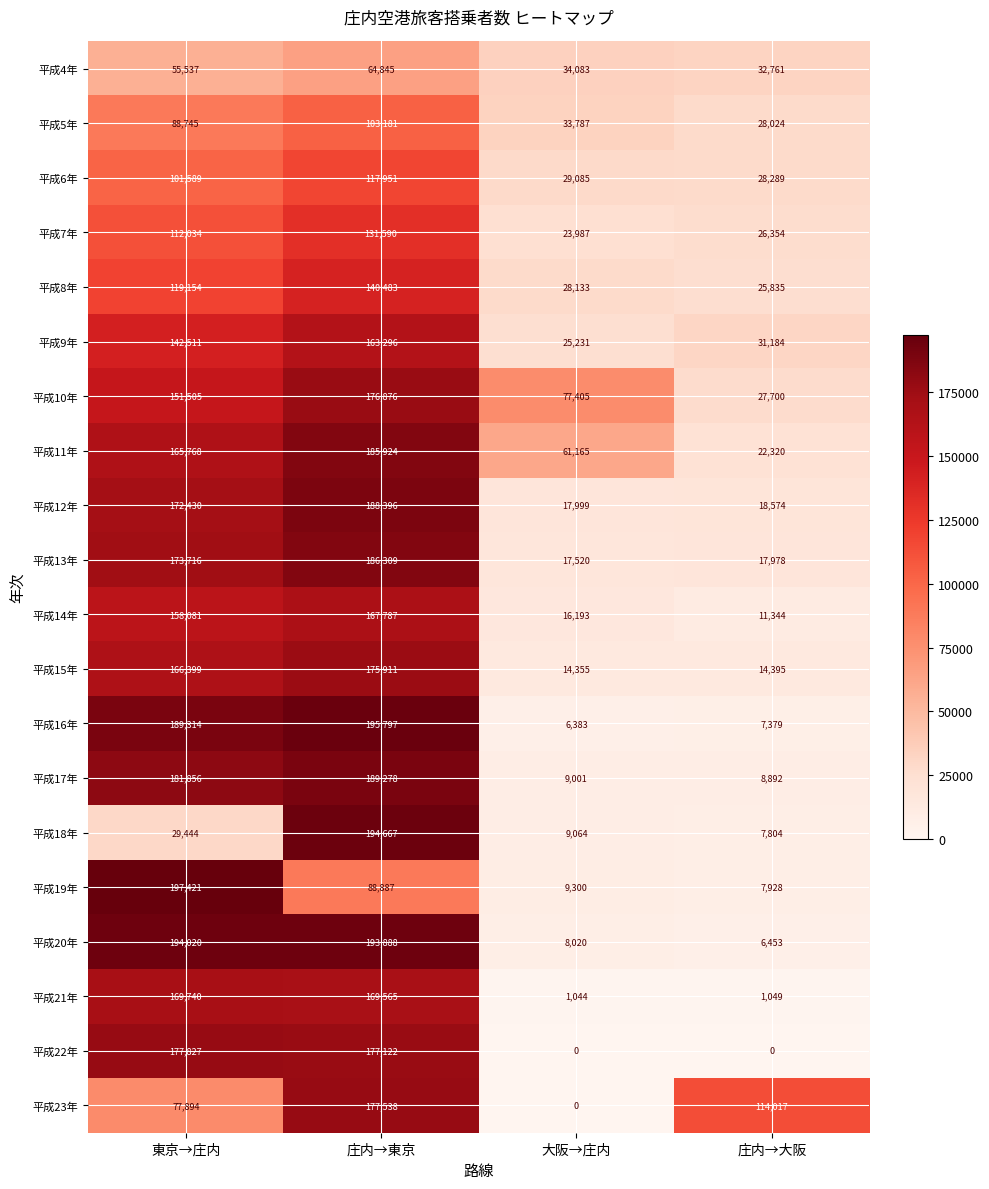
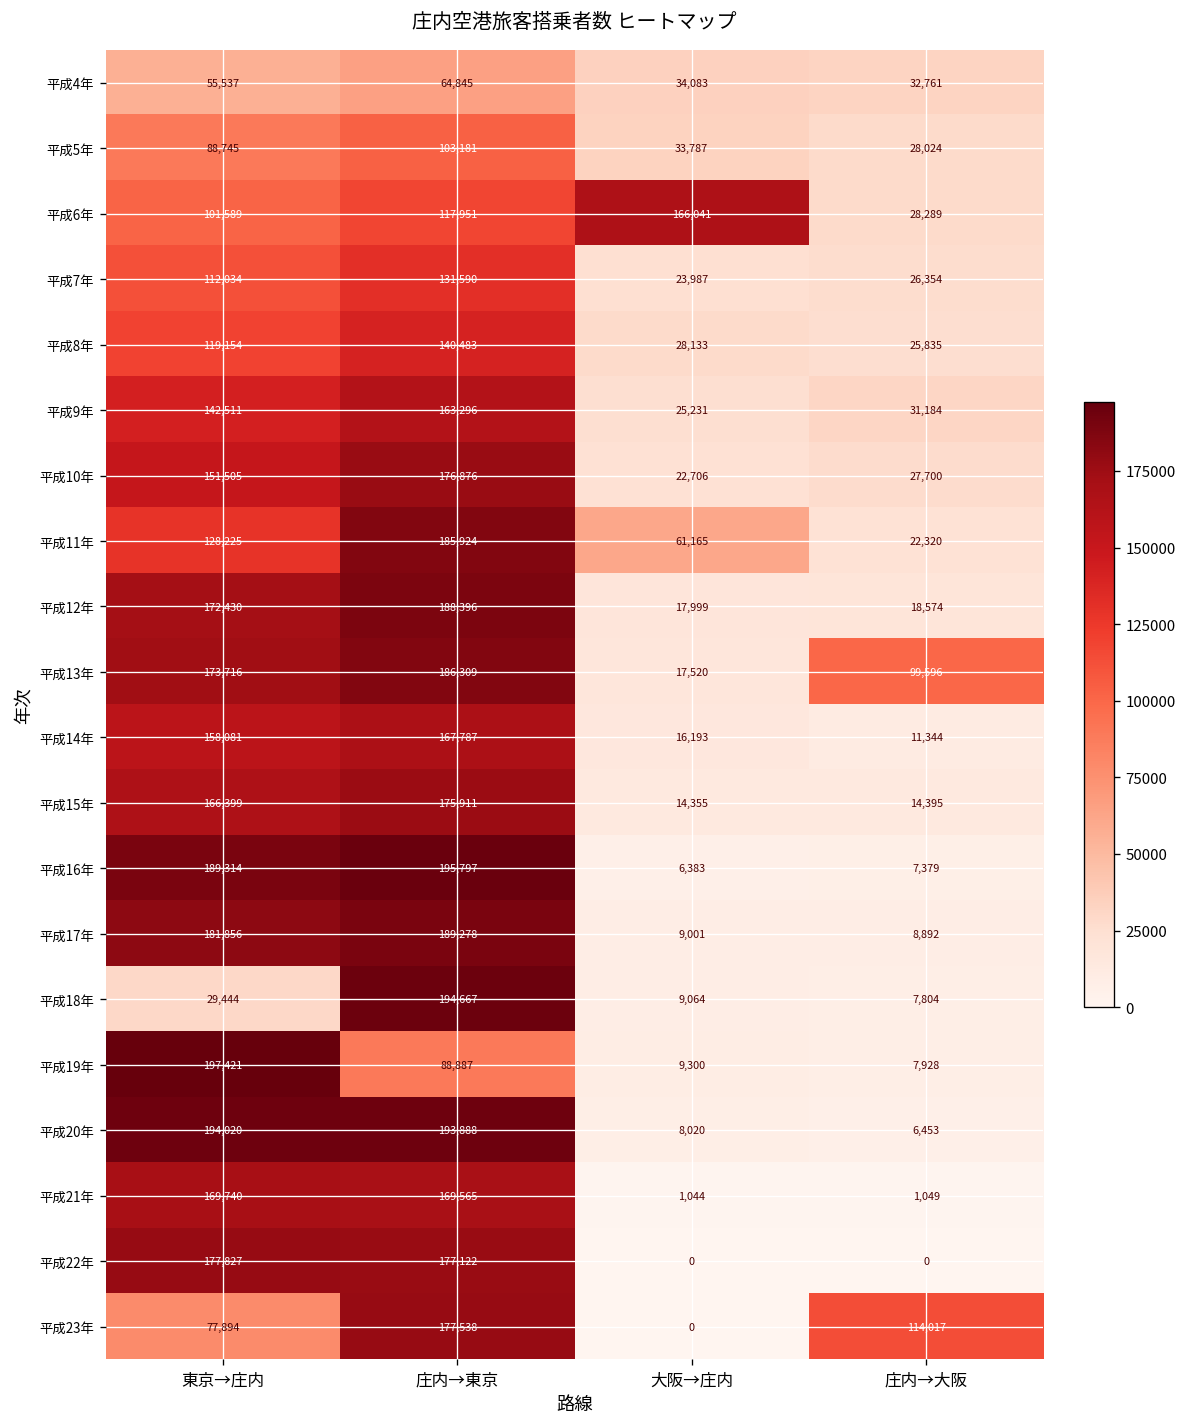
平成6年, 大阪→庄内: 29,085 -> 166,041
平成10年, 大阪→庄内: 77,405 -> 22,706
平成11年, 東京→庄内: 165,768 -> 128,225
平成13年, 庄内→大阪: 17,978 -> 99,596
